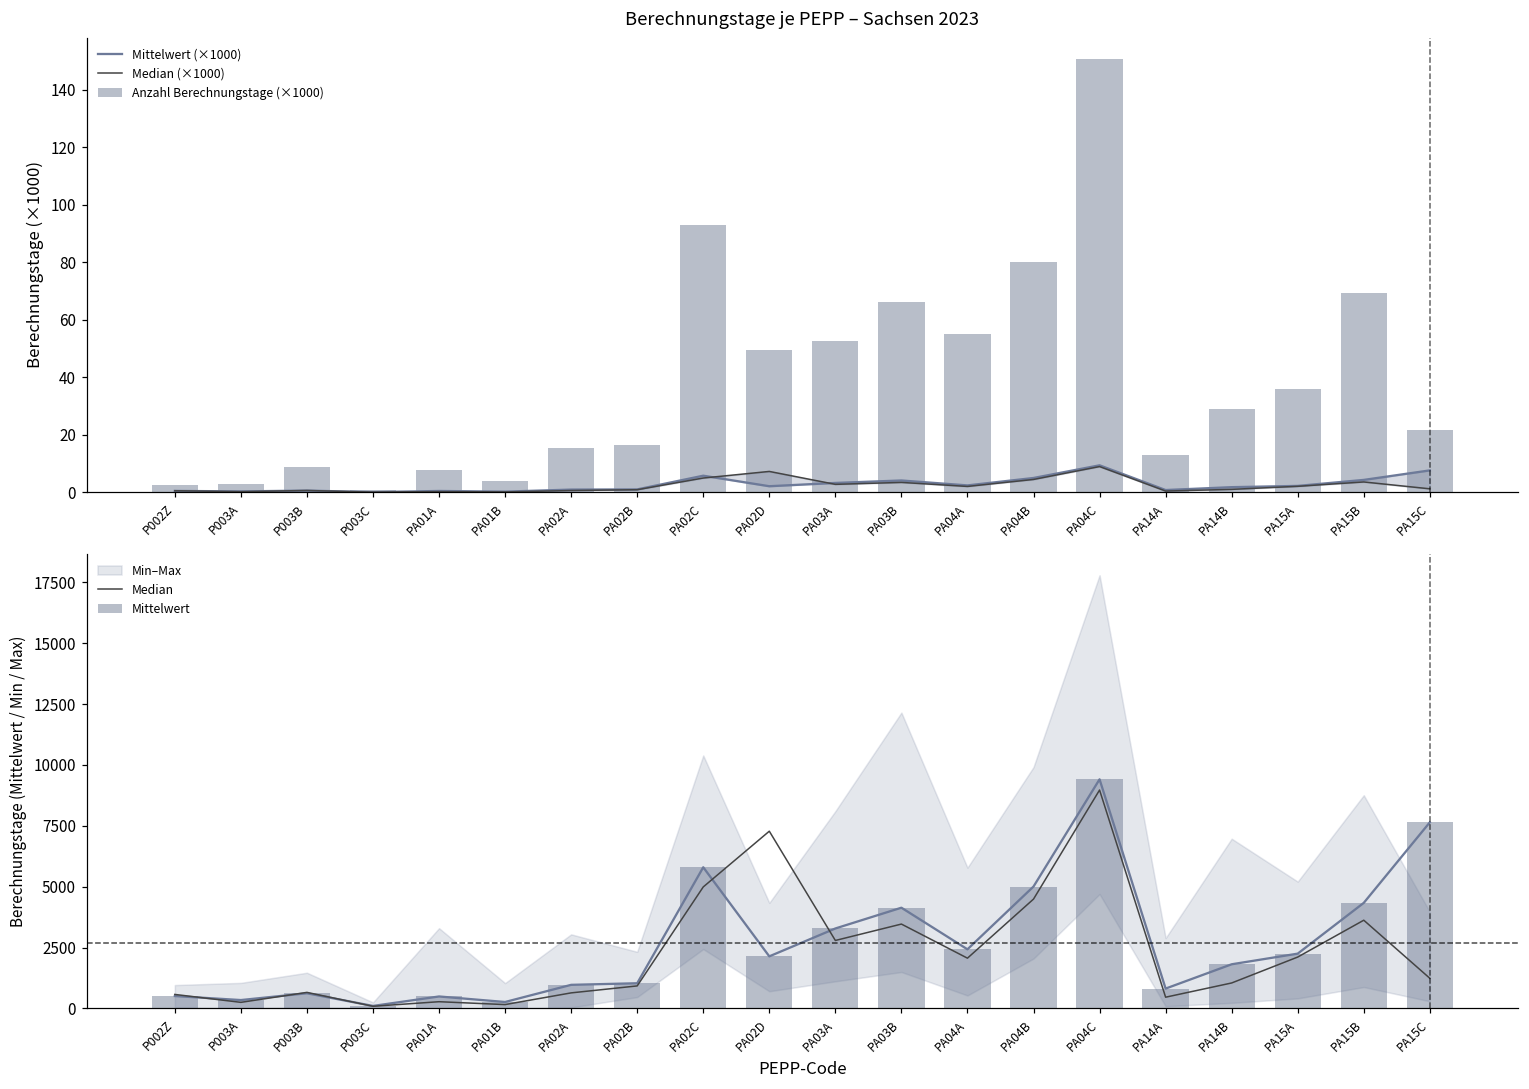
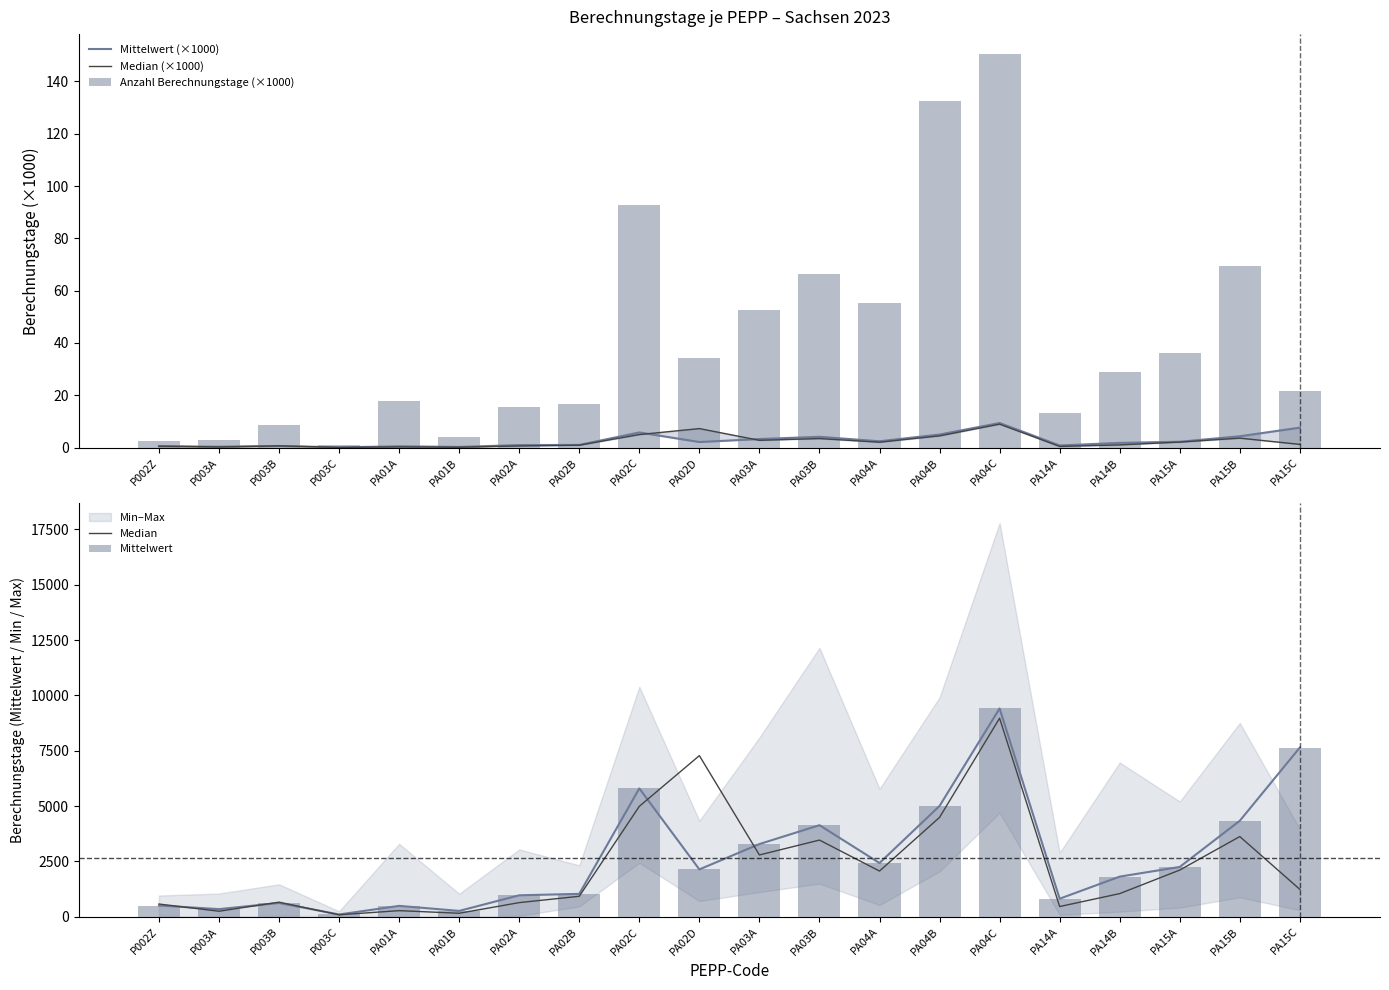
Berechnungstage je PEPP – Sachsen 2023, Anzahl Berechnungstage (×1000), PA01A: 8 -> 18
Berechnungstage je PEPP – Sachsen 2023, Anzahl Berechnungstage (×1000), PA02D: 50 -> 34
Berechnungstage je PEPP – Sachsen 2023, Anzahl Berechnungstage (×1000), PA04B: 80 -> 133
